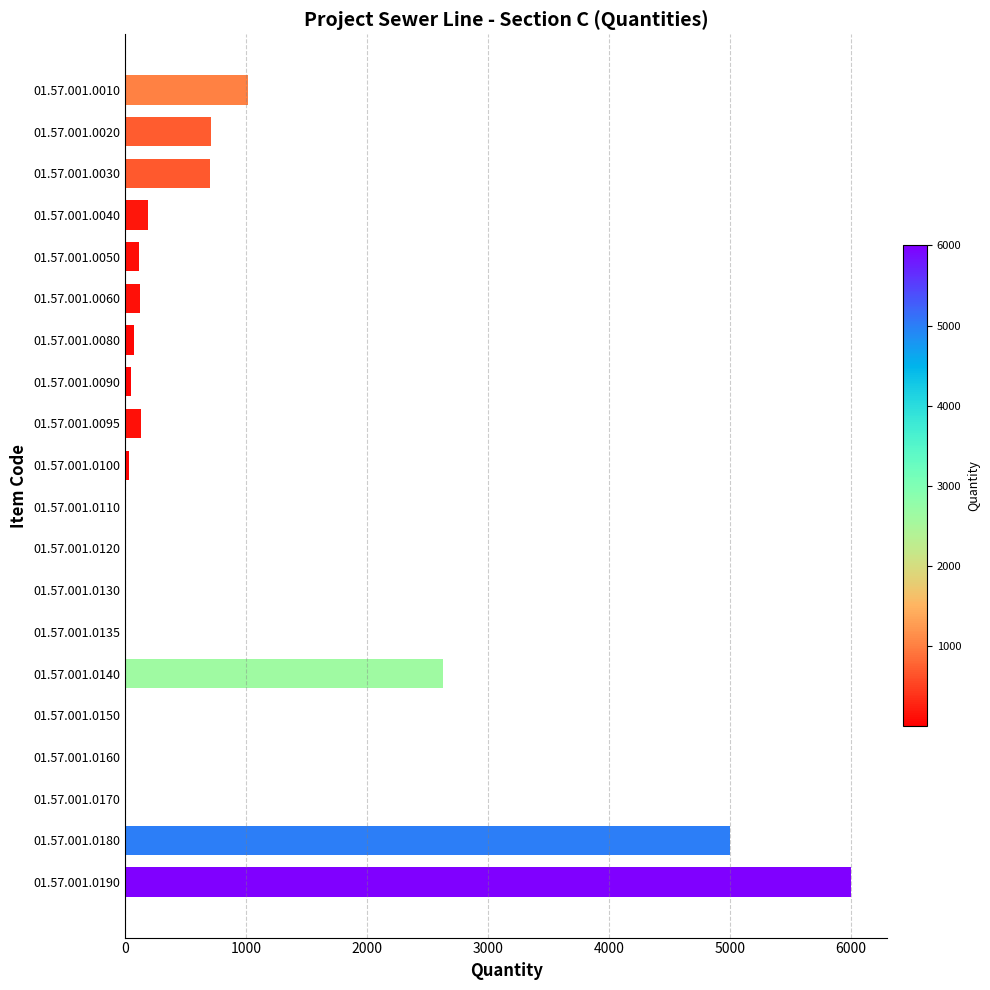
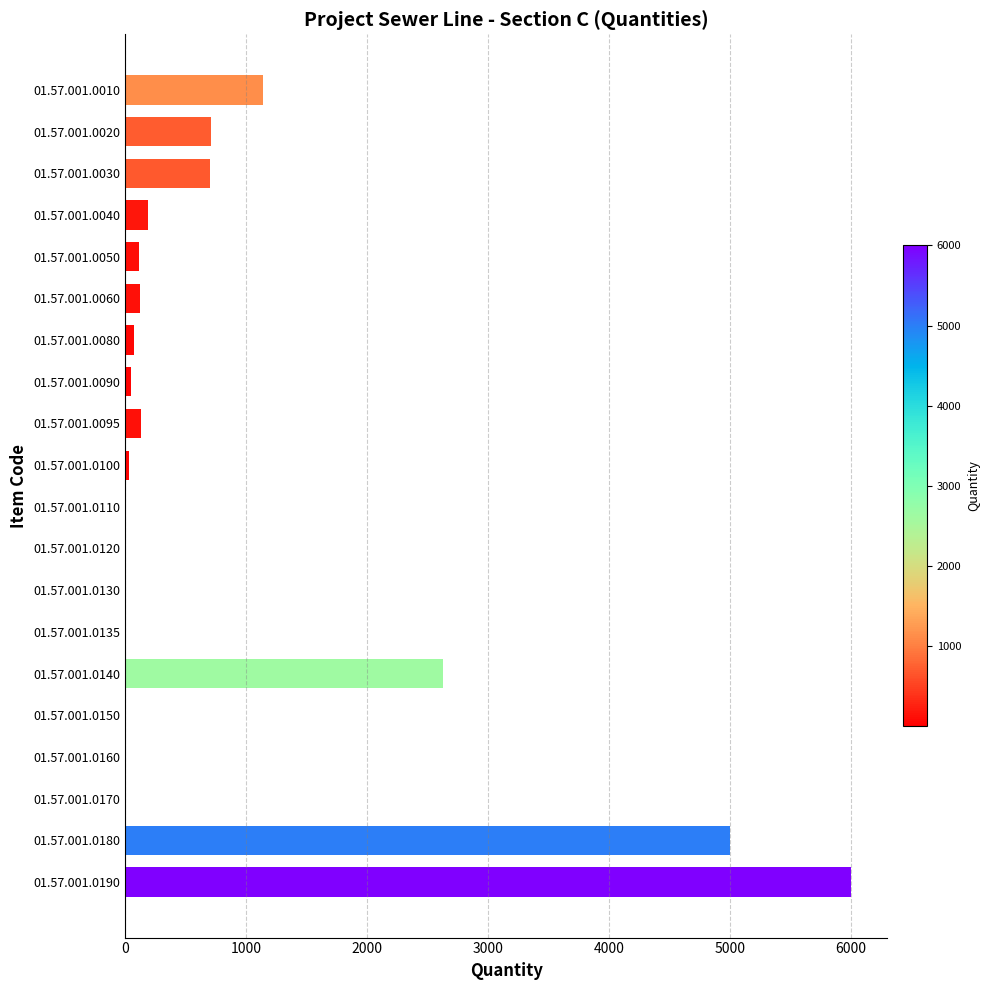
01.57.001.0010: 1020 -> 1140
